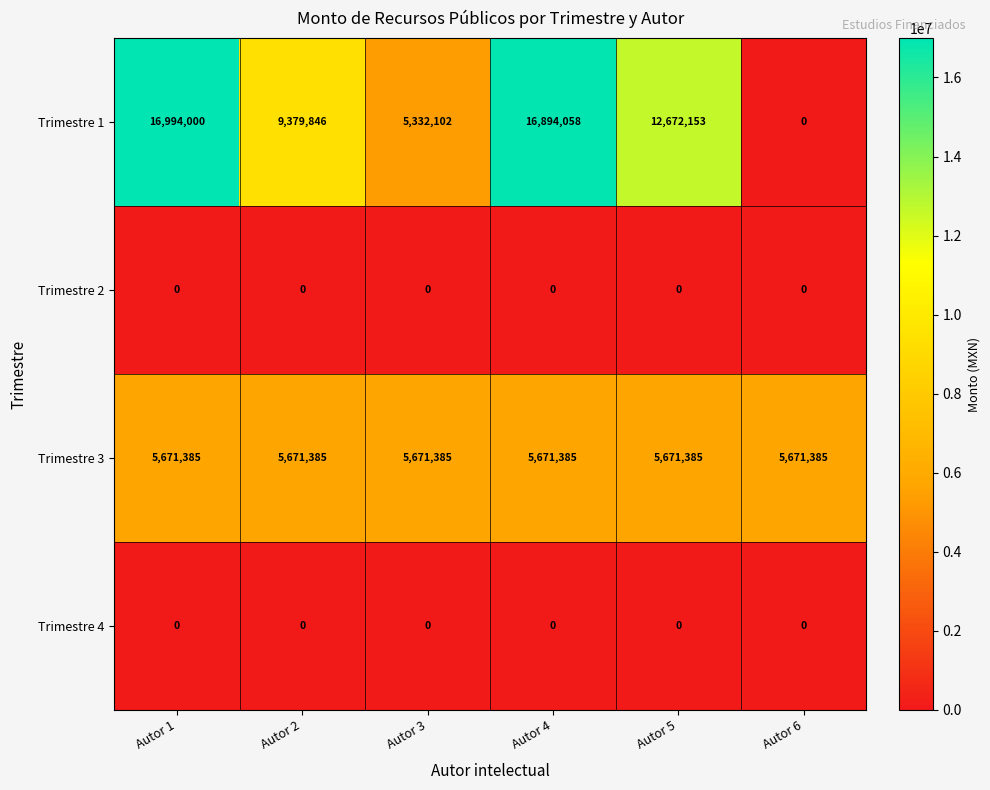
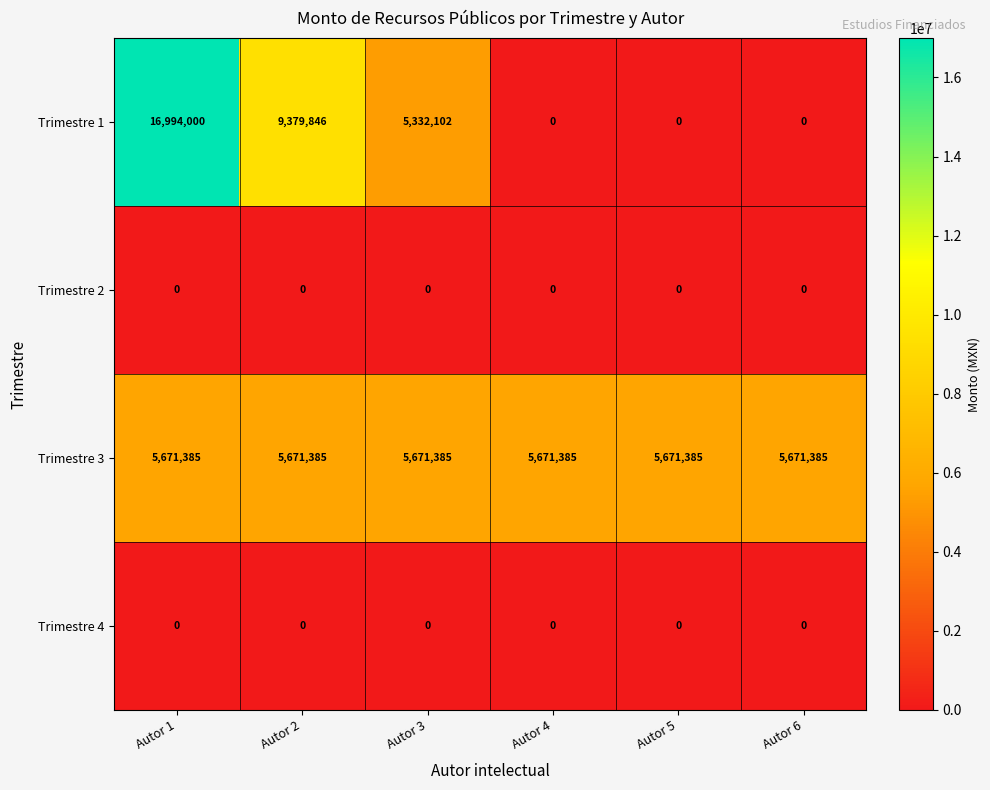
Trimestre 1, Autor 4: 16,894,058 -> 0
Trimestre 1, Autor 5: 12,672,153 -> 0
